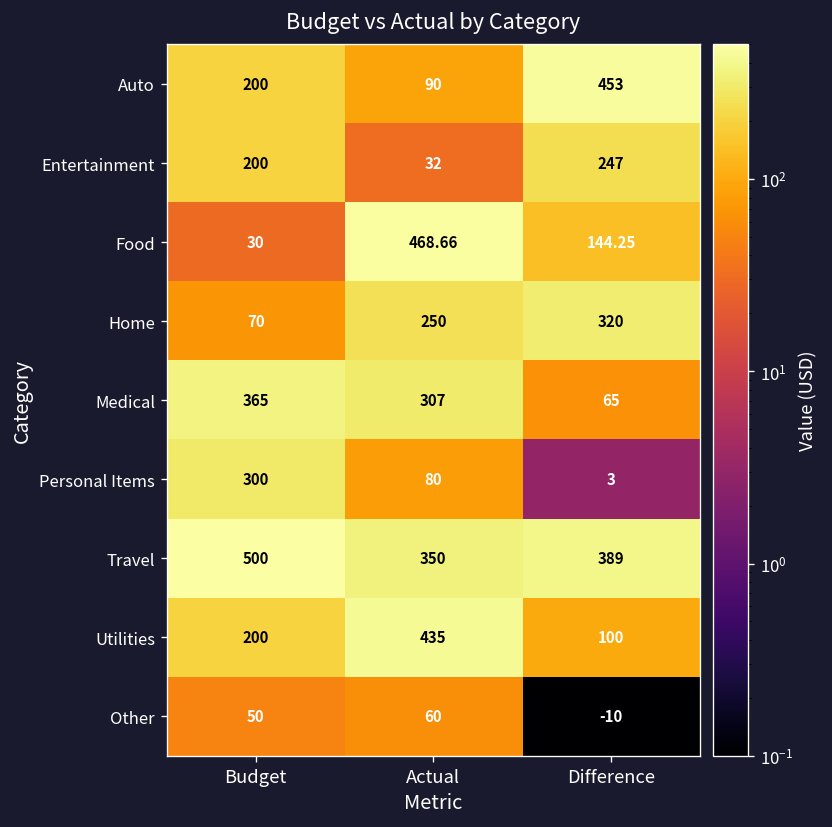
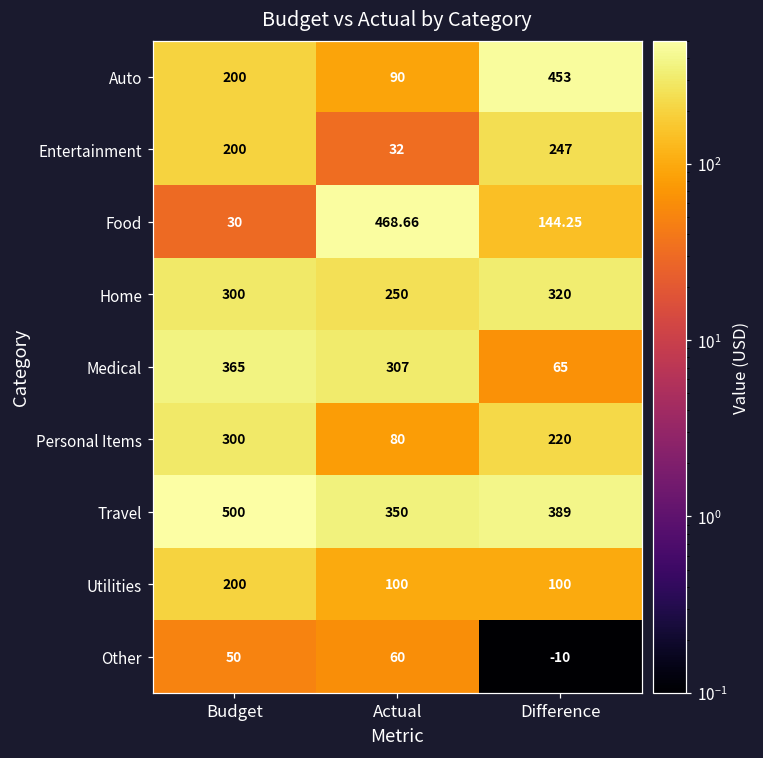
Home, Budget: 70 -> 300
Personal Items, Difference: 3 -> 220
Utilities, Actual: 435 -> 100
